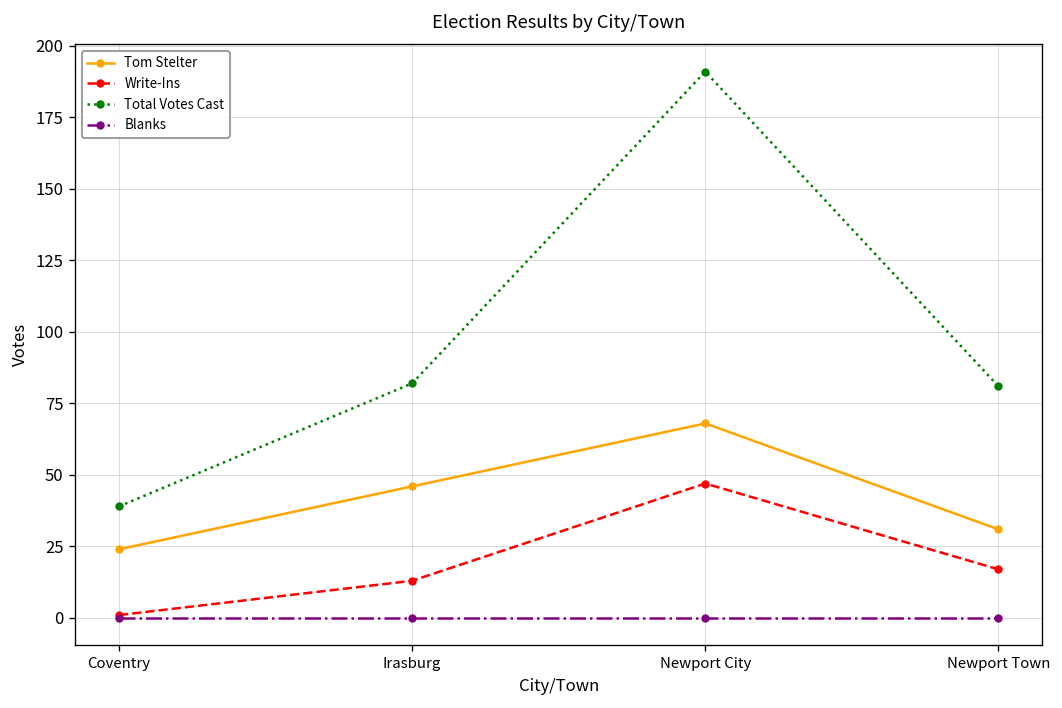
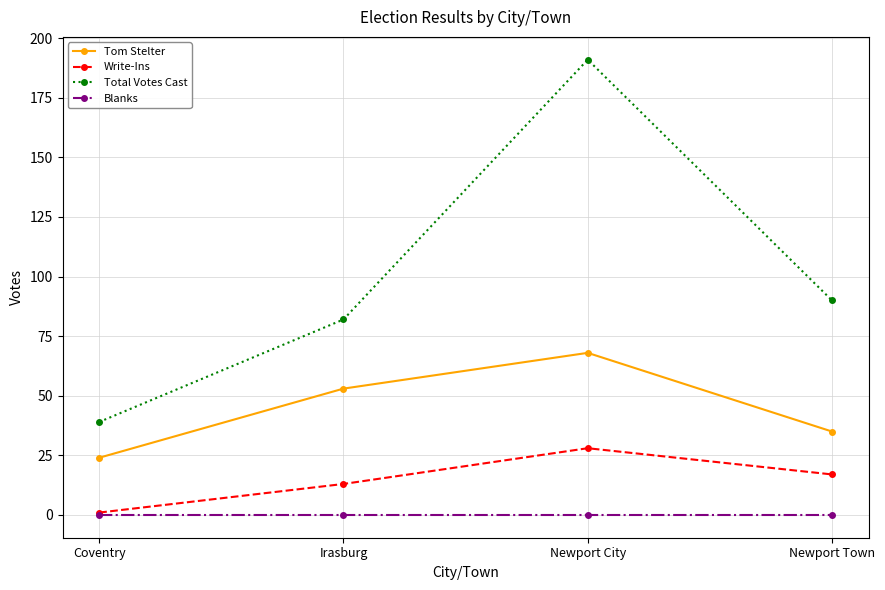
Tom Stelter, Irasburg: 46 -> 53
Write-Ins, Newport City: 47 -> 28
Tom Stelter, Newport Town: 31 -> 35
Total Votes Cast, Newport Town: 81 -> 90
